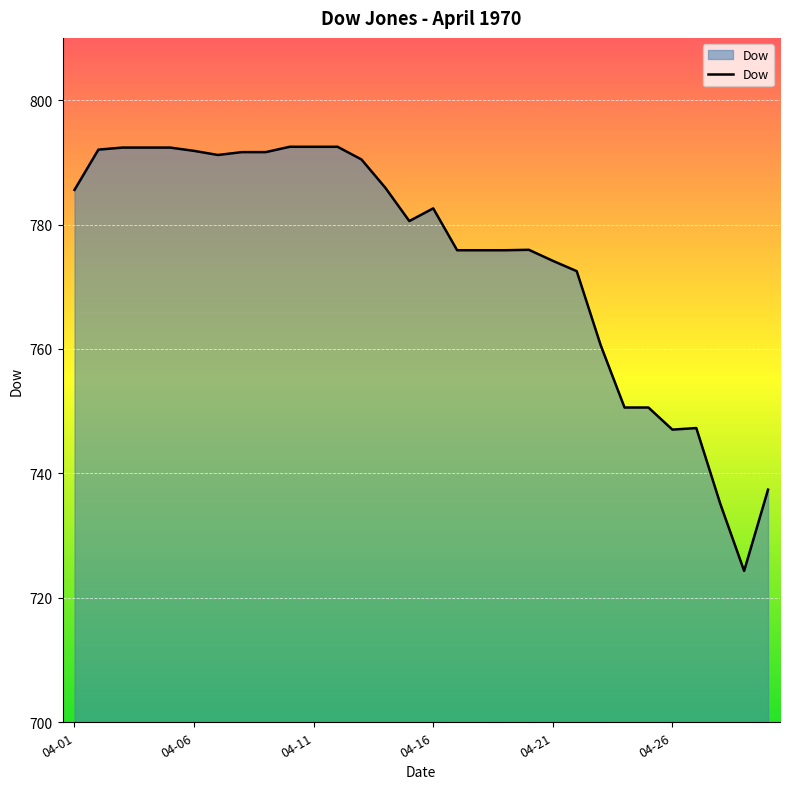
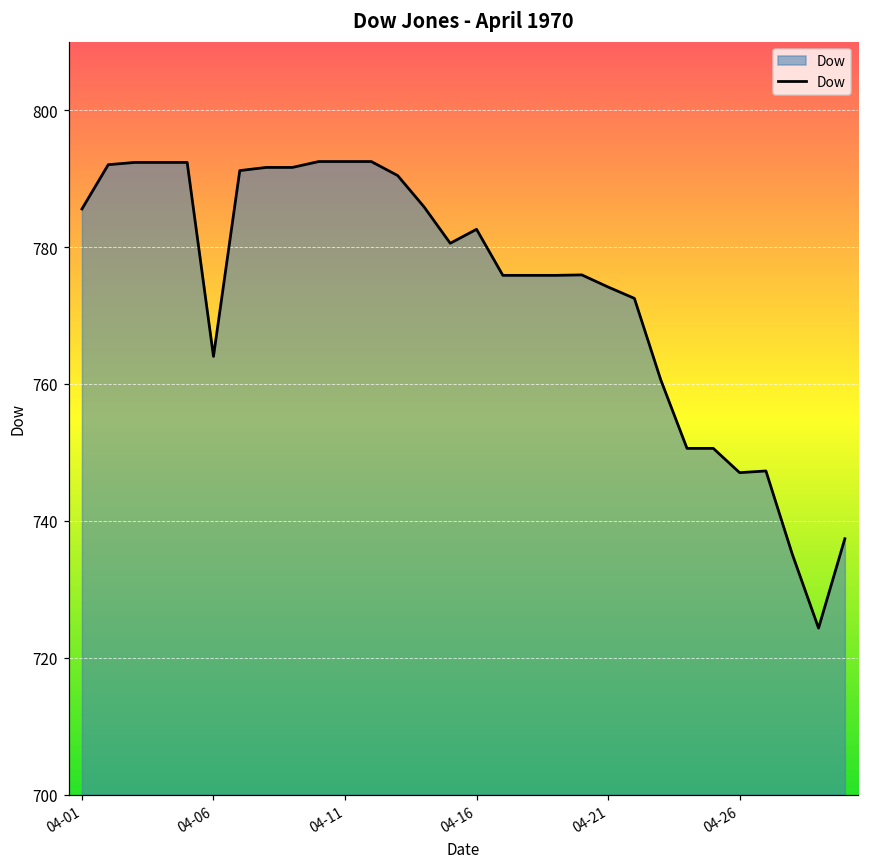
04-06: 792 -> 764
